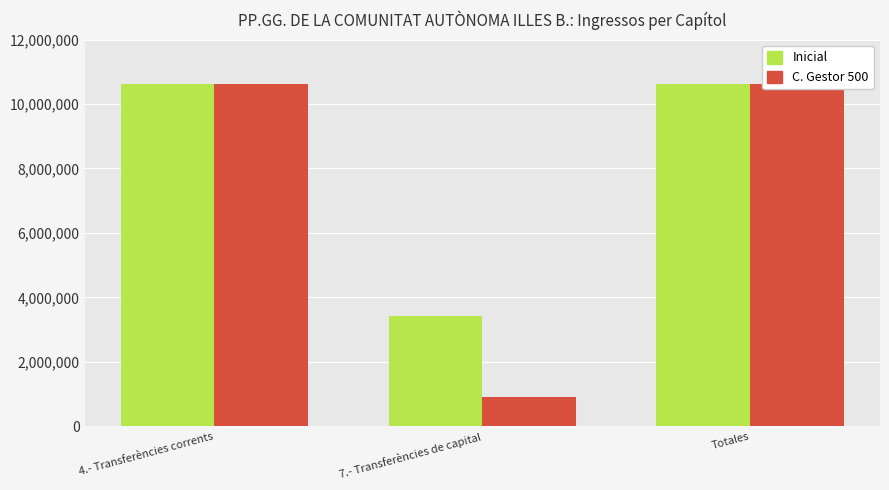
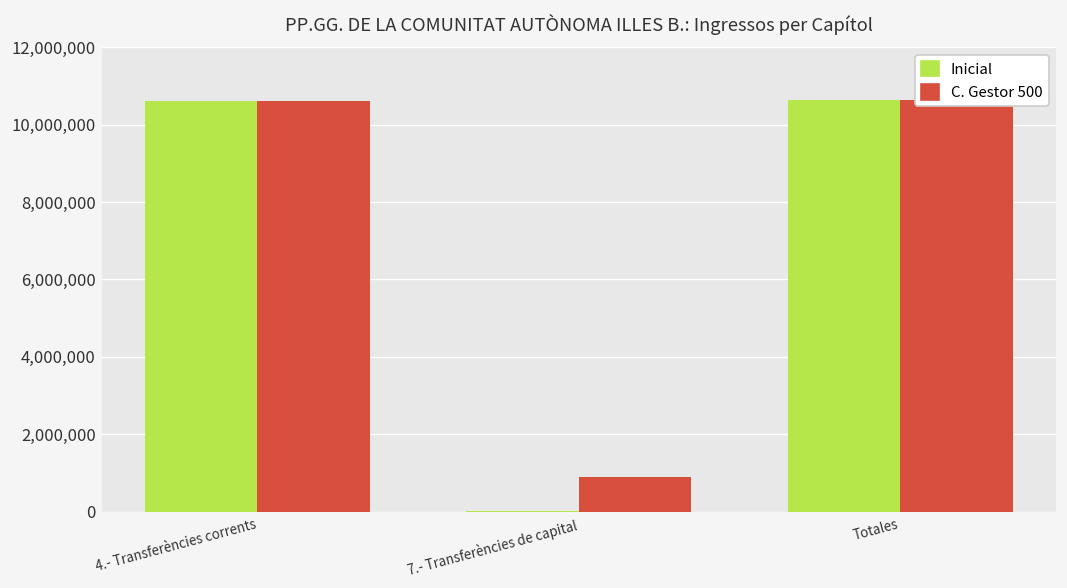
Inicial, 7.- Transferències de capital: 3,400,000 -> 0
